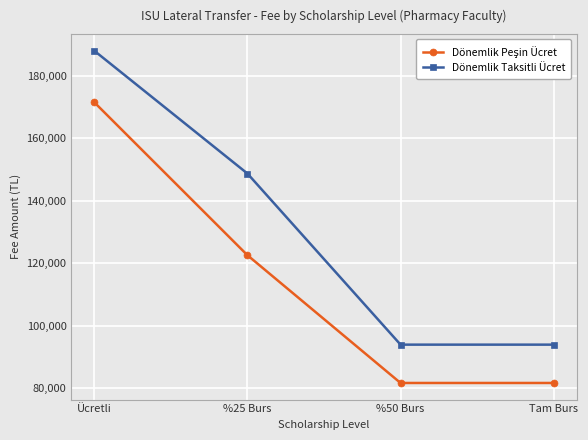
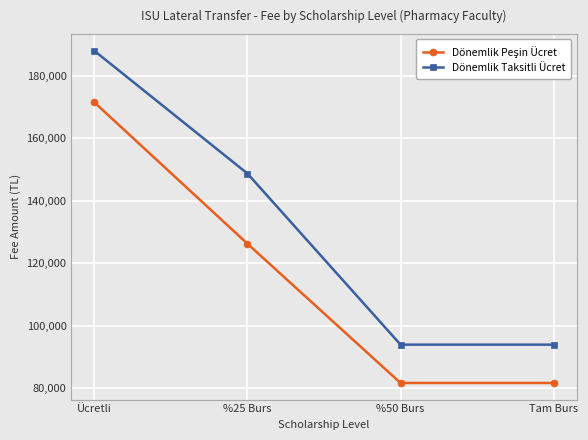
Dönemlik Peşin Ücret, %25 Burs: 123,000 -> 126,000
